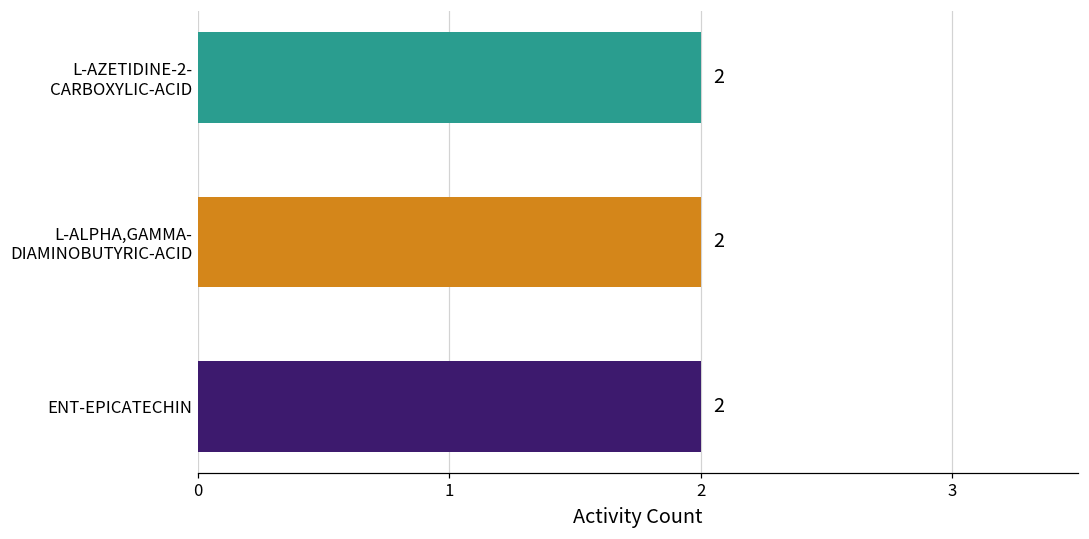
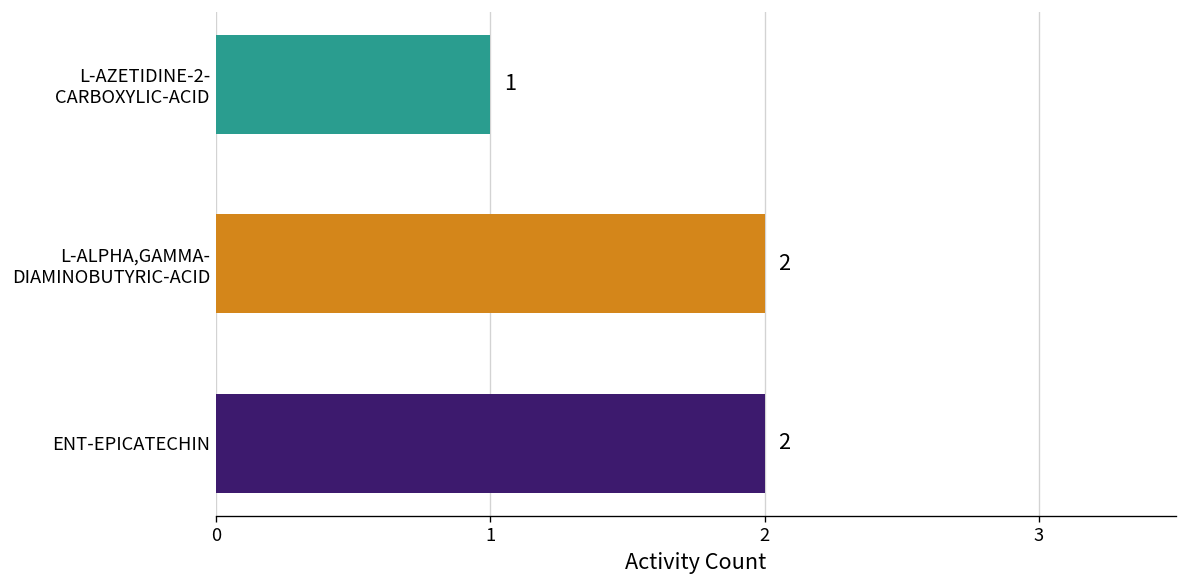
L-AZETIDINE-2- CARBOXYLIC-ACID: 2 -> 1
